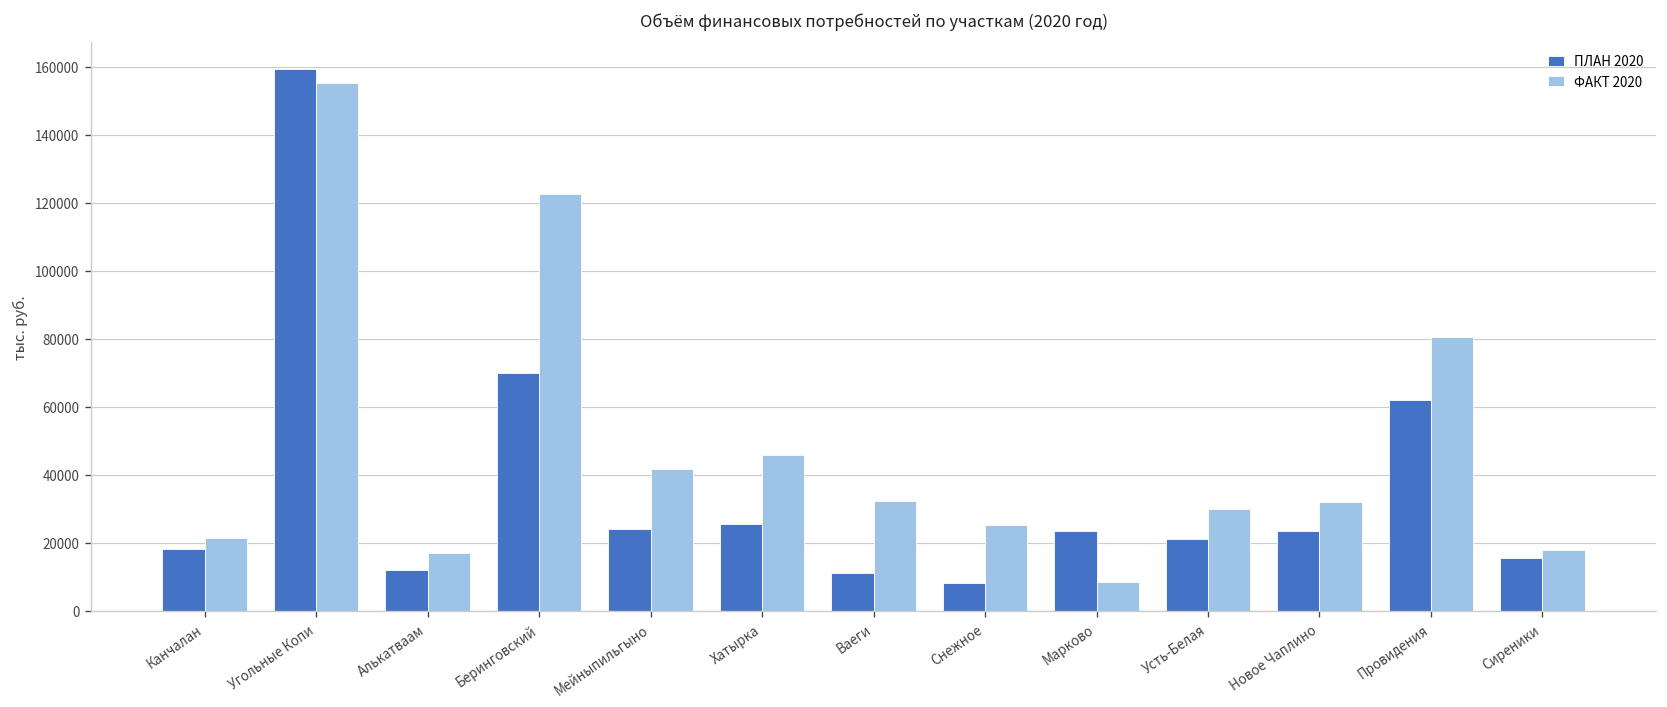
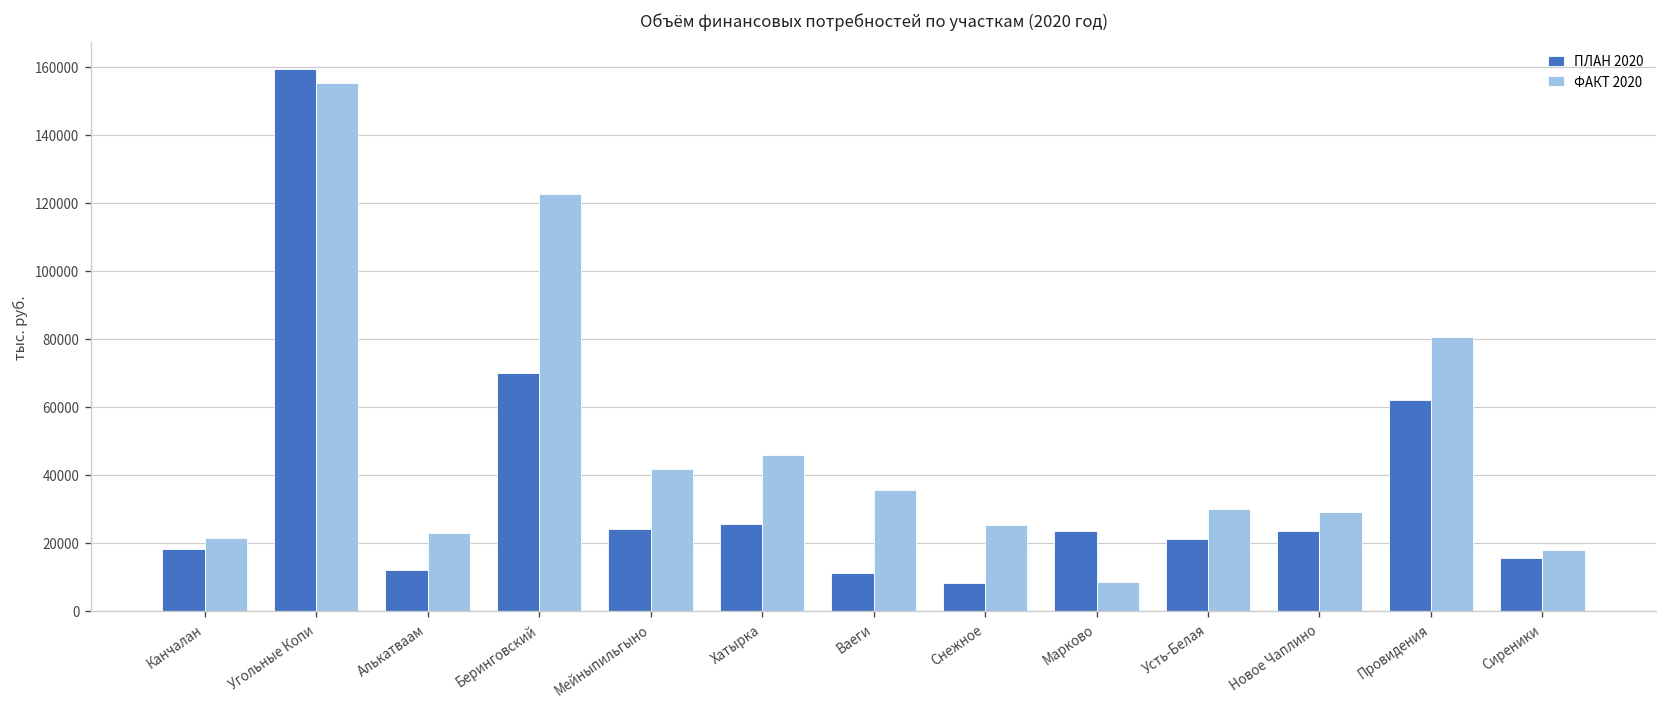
ФАКТ 2020, Алькатваам: 17000 -> 23000
ФАКТ 2020, Ваеги: 32000 -> 36000
ФАКТ 2020, Новое Чаплино: 32000 -> 29000
